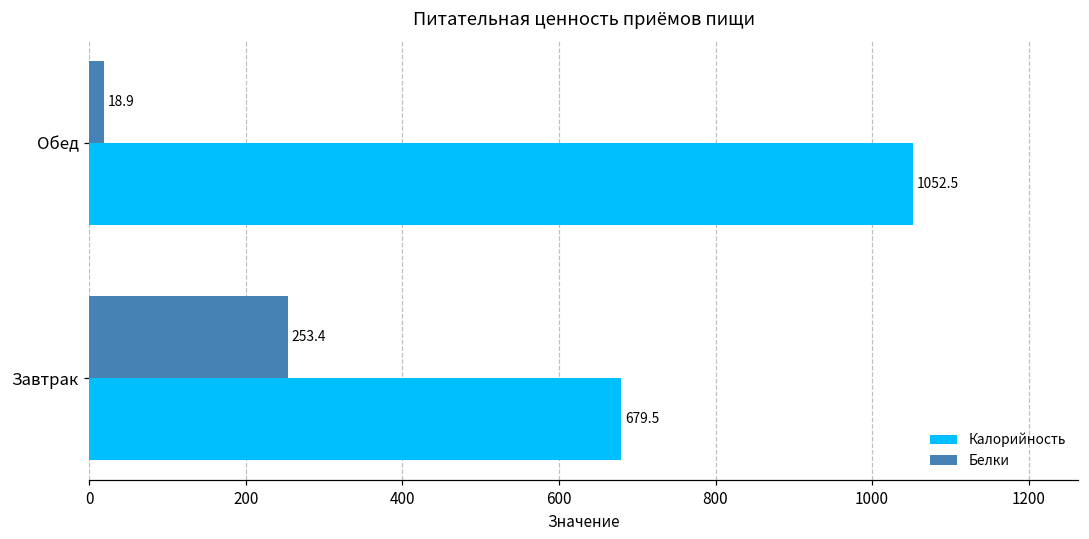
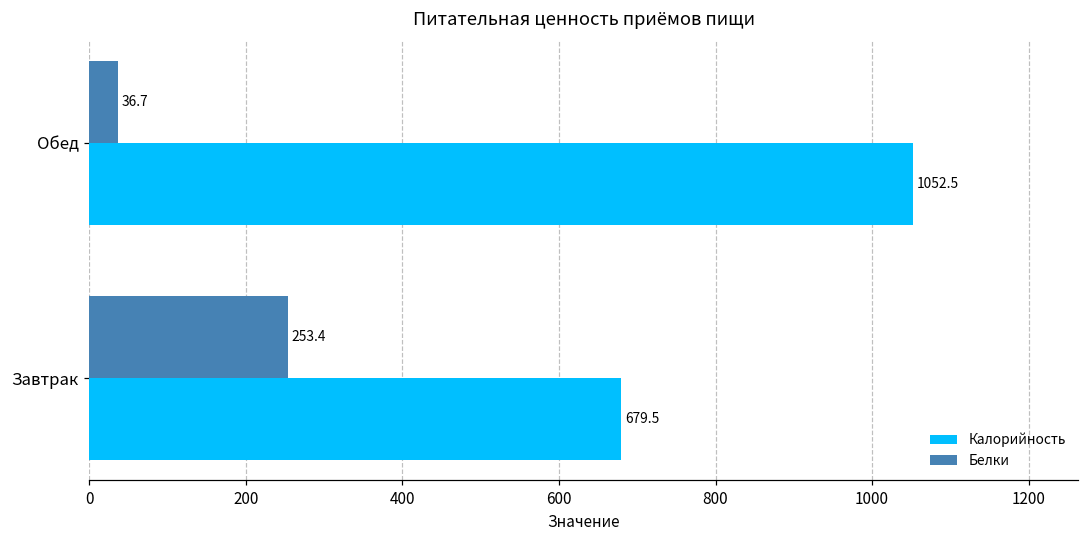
Белки, Обед: 18.9 -> 36.7
